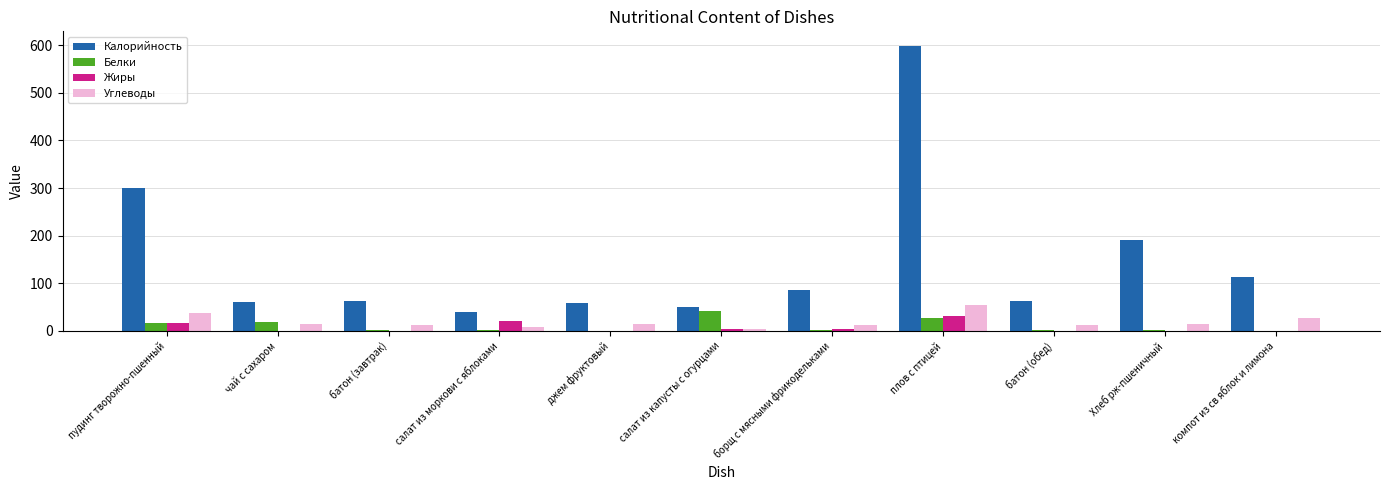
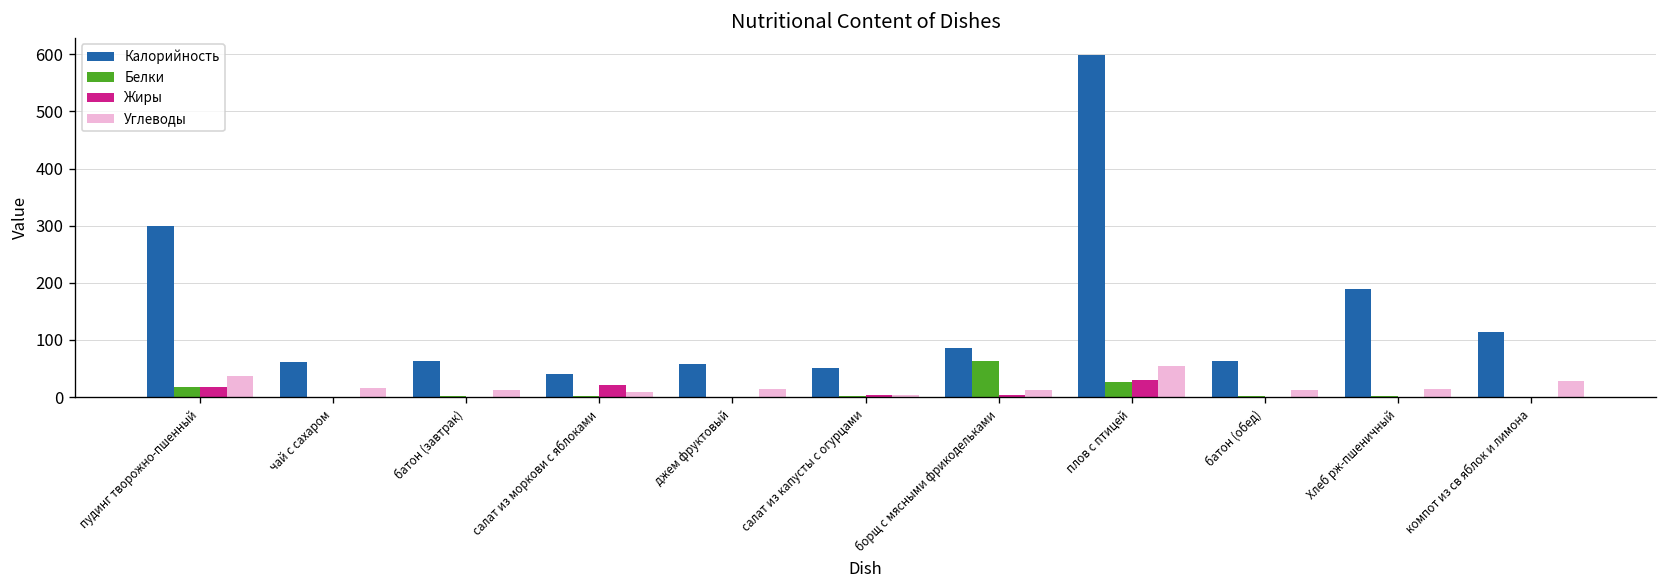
Белки, чай с сахаром: 20 -> 0
Белки, салат из капусты с огурцами: 40 -> 0
Белки, борщ с мясными фрикодельками: 0 -> 60
